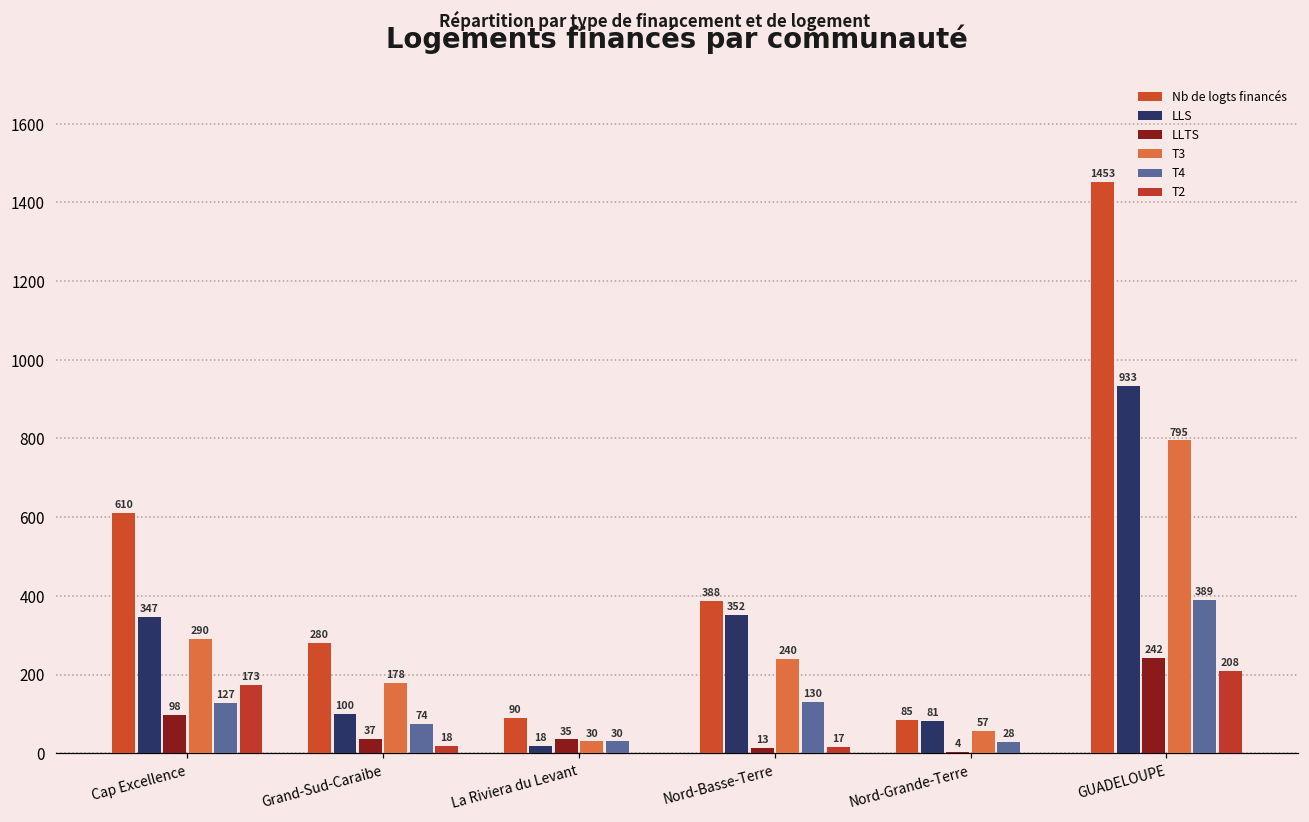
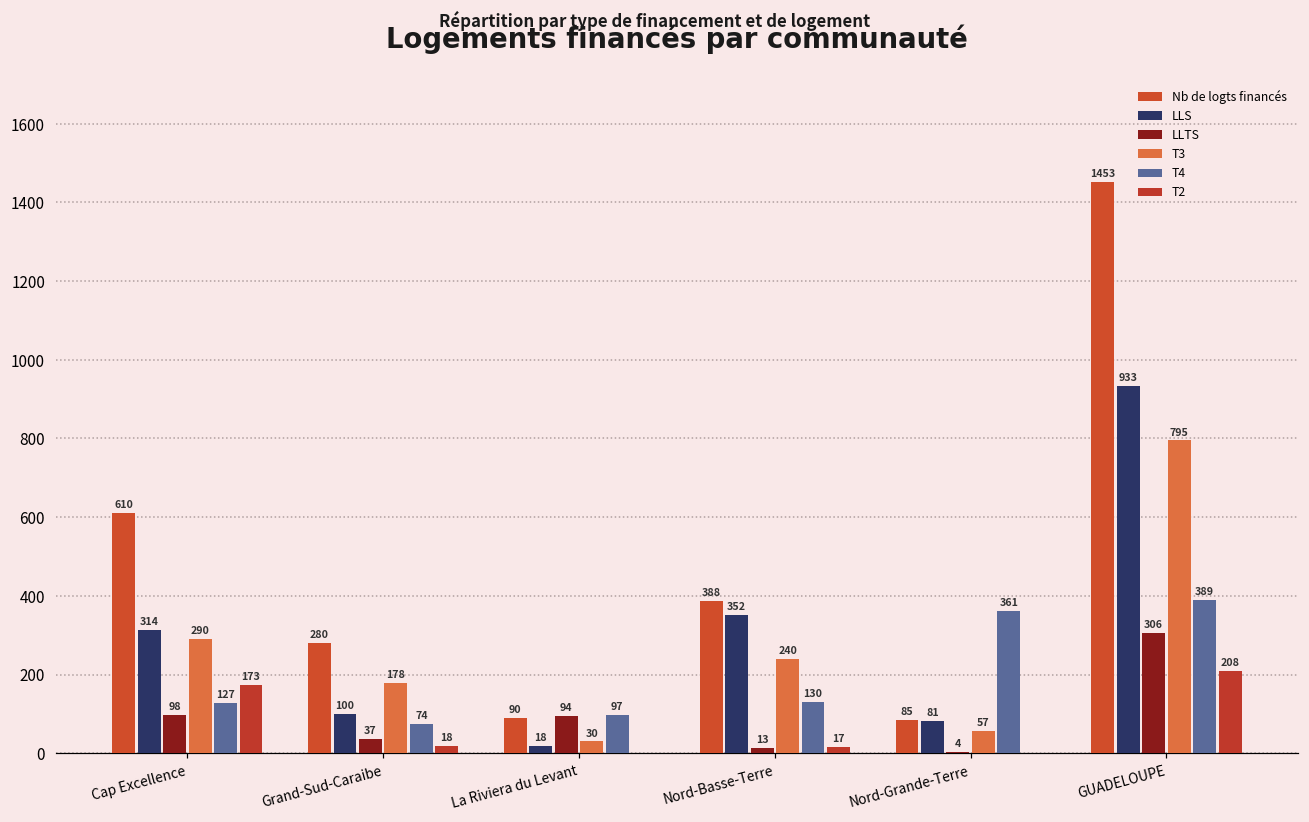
LLS, Cap Excellence: 347 -> 314
LLTS, La Riviera du Levant: 35 -> 94
T4, La Riviera du Levant: 30 -> 97
T4, Nord-Grande-Terre: 28 -> 361
LLTS, GUADELOUPE: 242 -> 306
